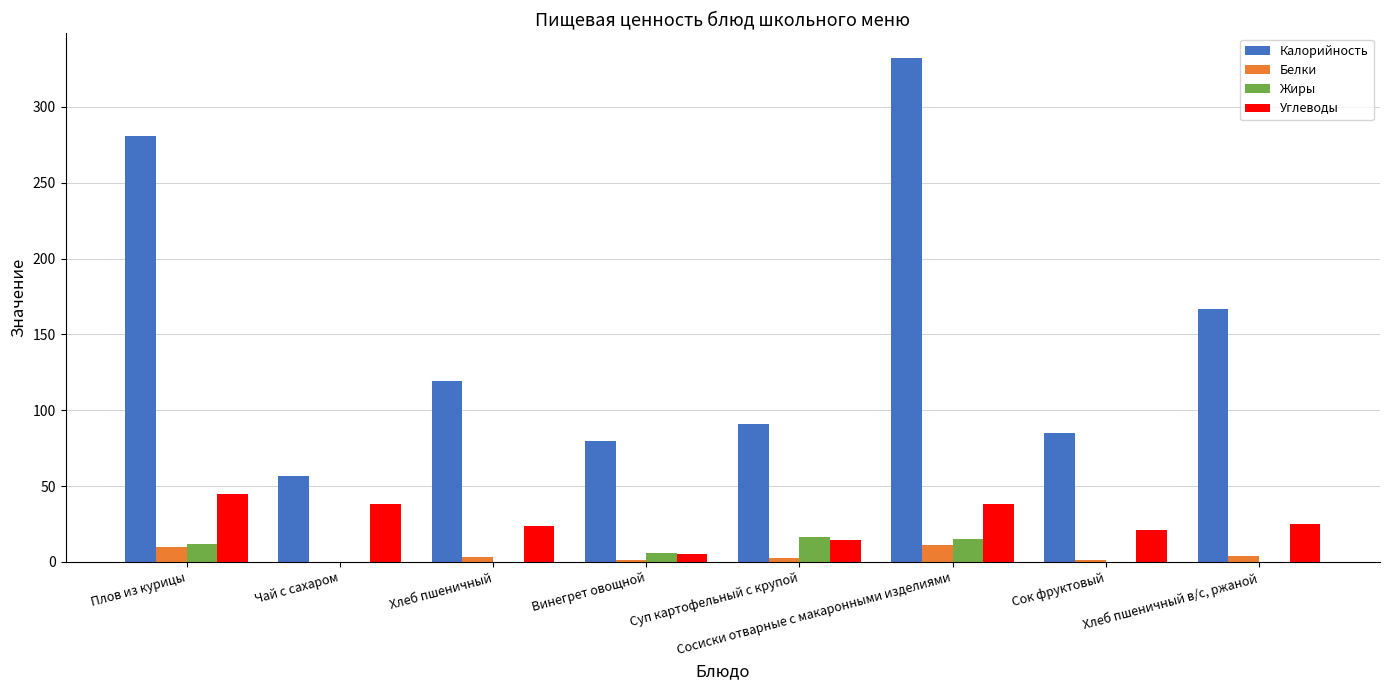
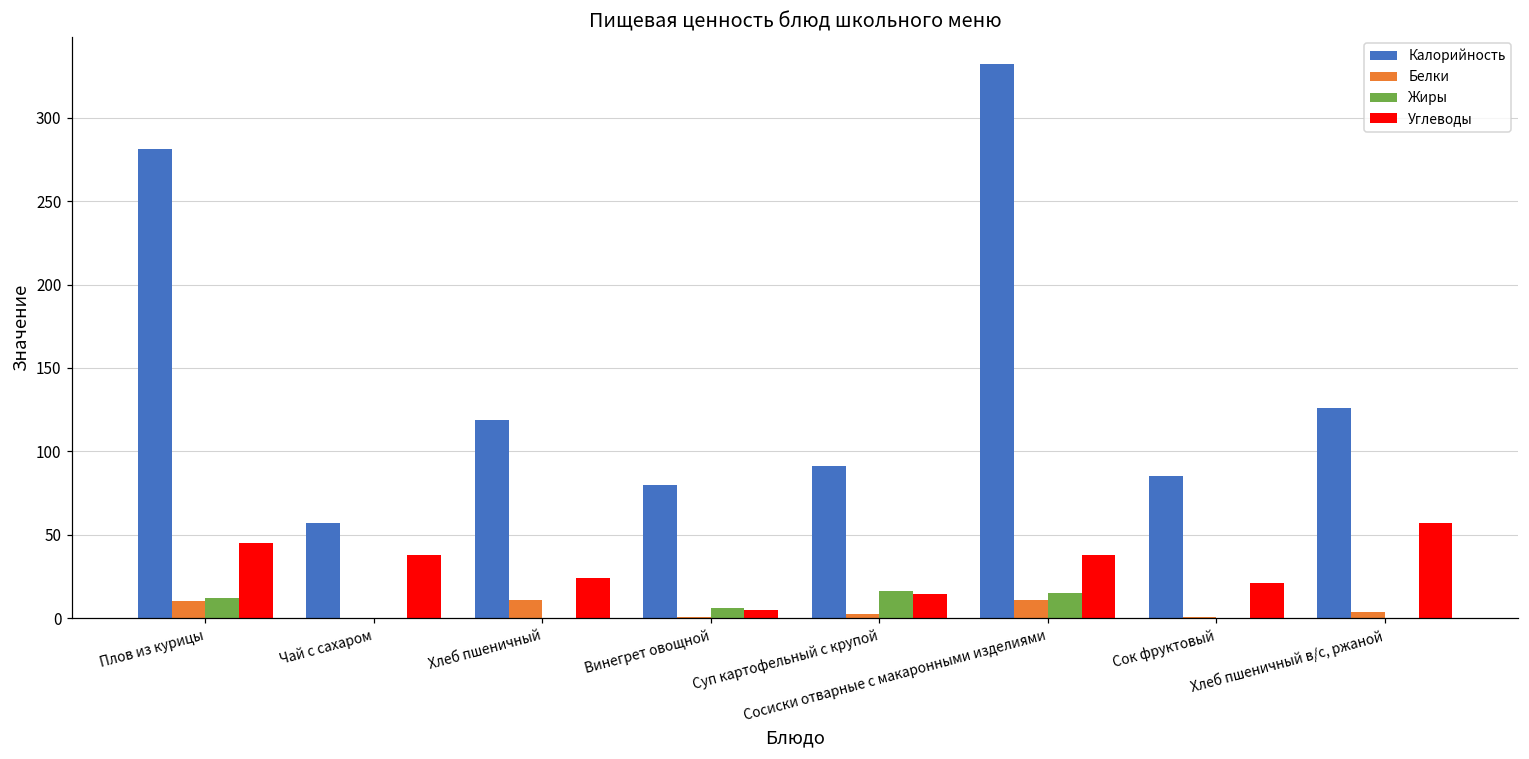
Белки, Хлеб пшеничный: 3 -> 11
Калорийность, Хлеб пшеничный в/с, ржаной: 167 -> 126
Углеводы, Хлеб пшеничный в/с, ржаной: 25 -> 57
